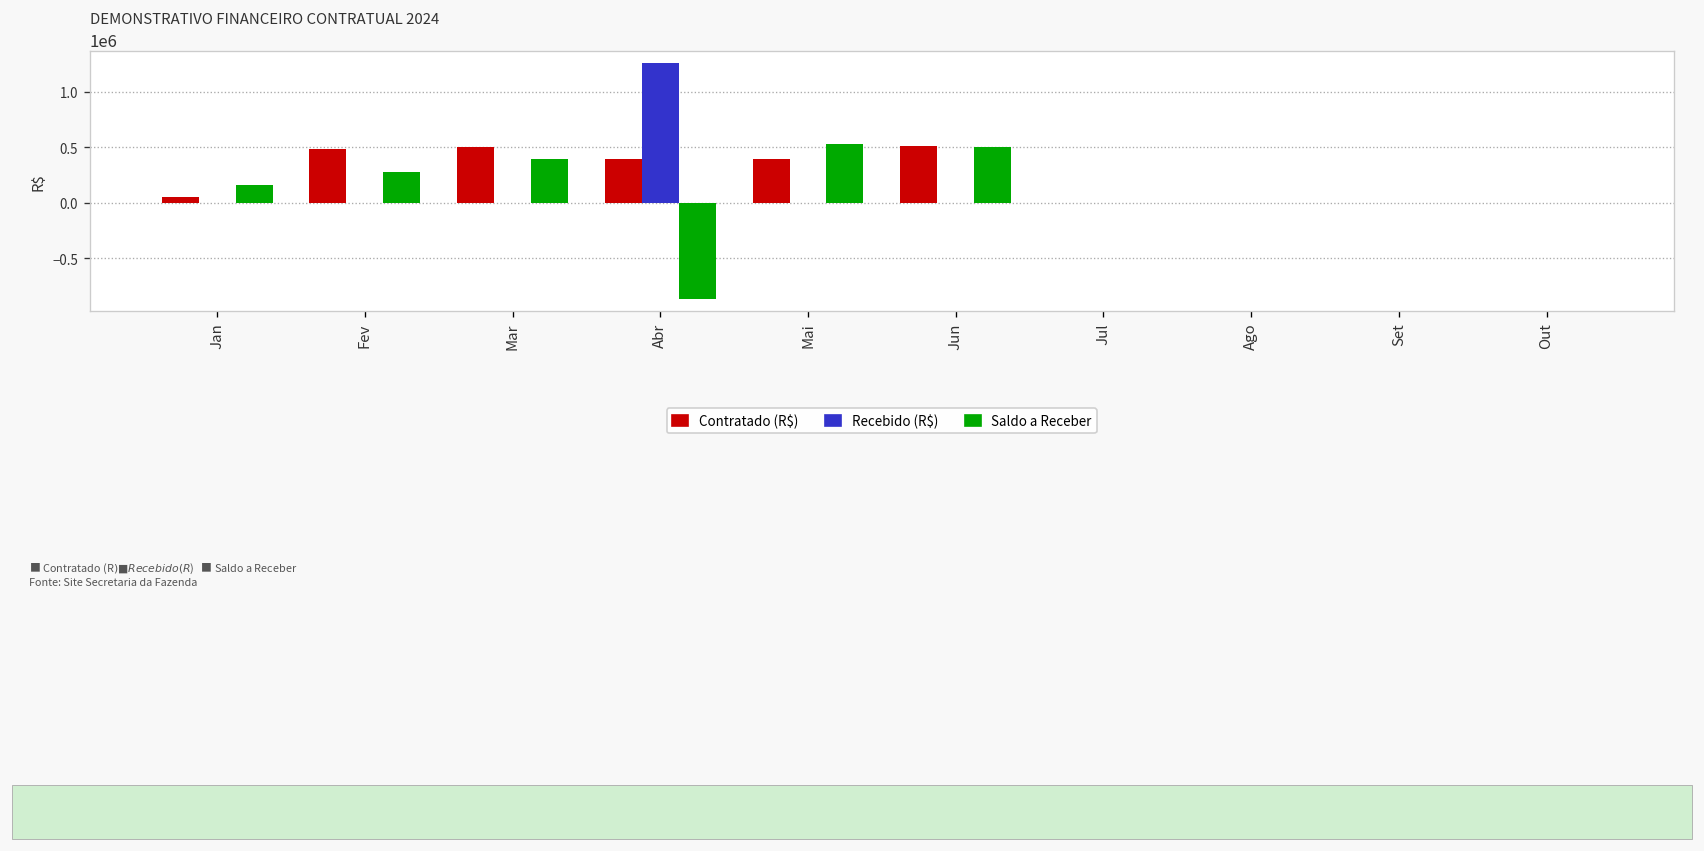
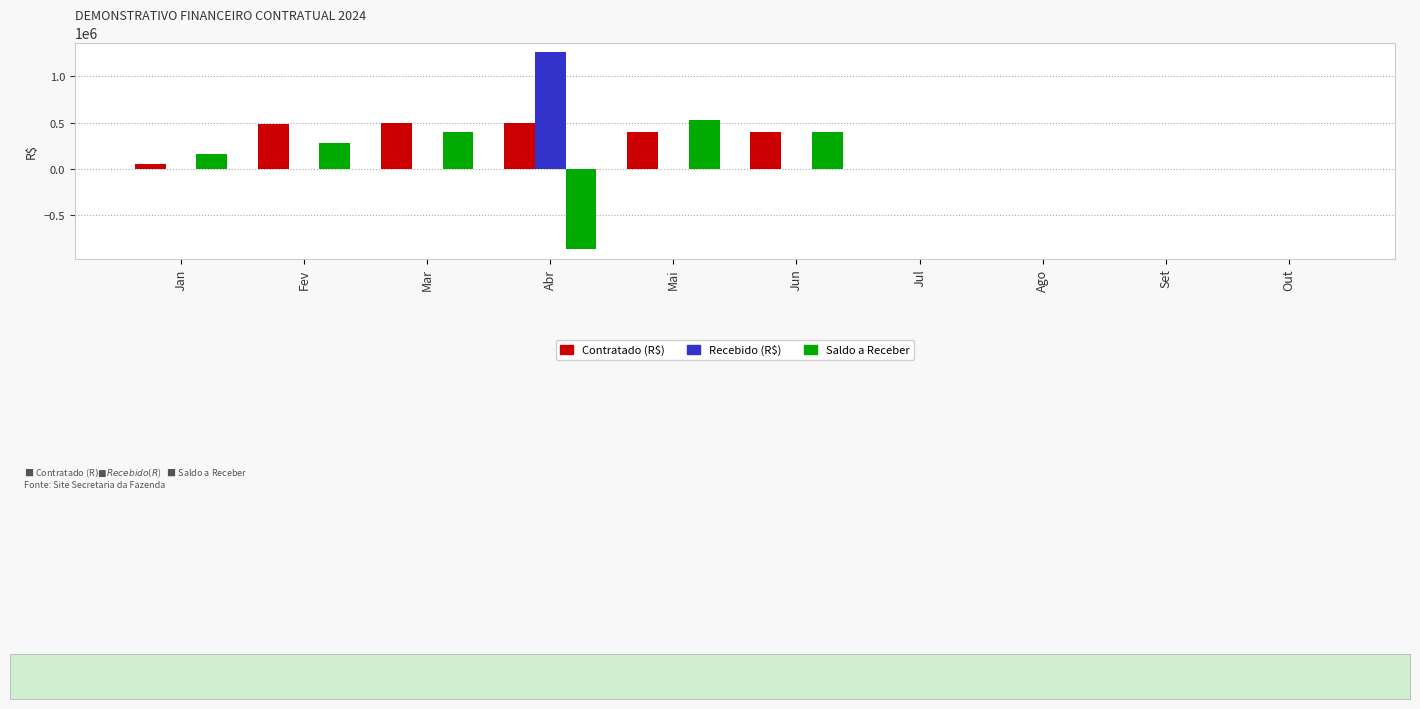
Contratado (R$), Abr: 400000 -> 500000
Contratado (R$), Jun: 500000 -> 400000
Saldo a Receber, Jun: 500000 -> 400000
